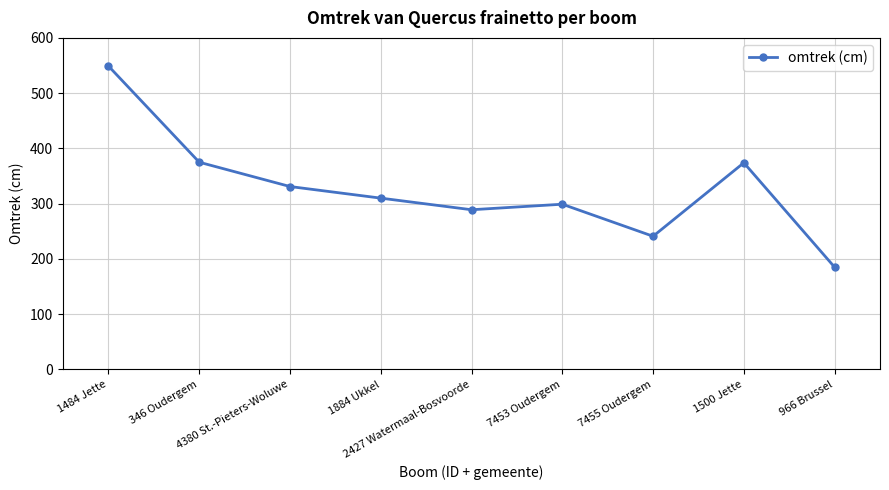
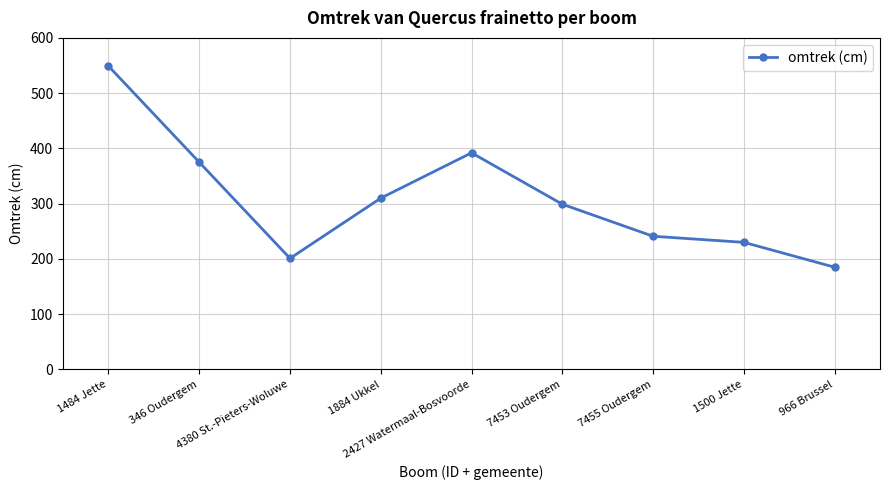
4380 St.-Pieters-Woluwe: 330 -> 200
2427 Watermaal-Bosvoorde: 290 -> 390
1500 Jette: 370 -> 230
